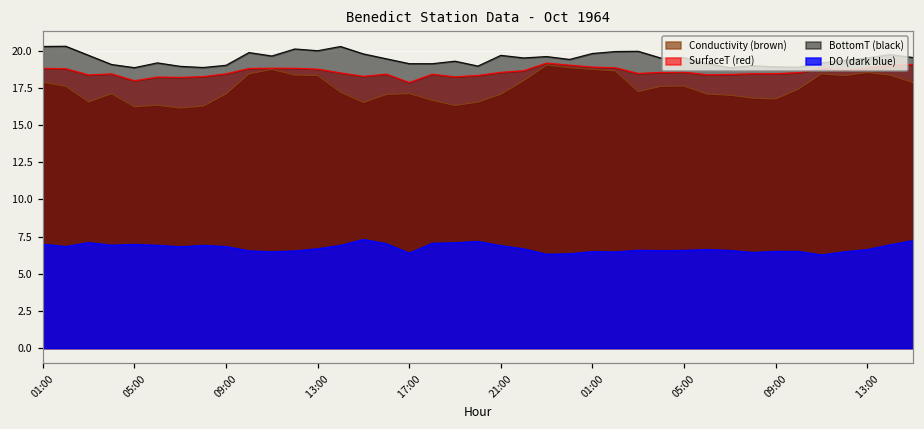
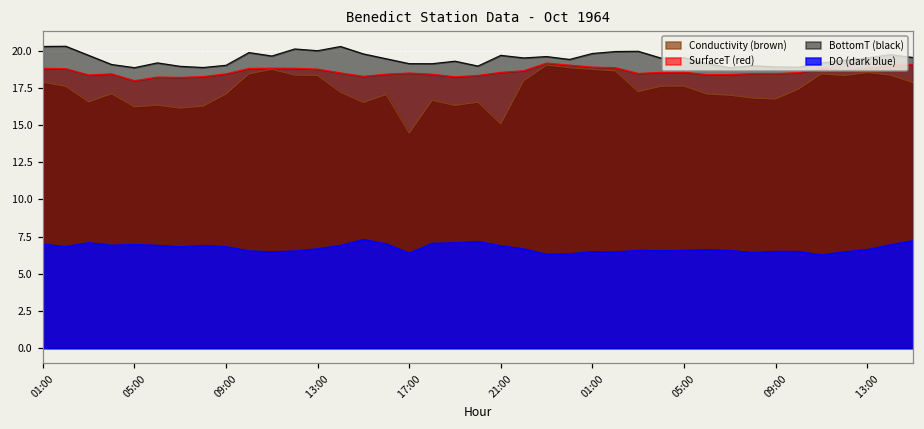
Conductivity (brown), 17:00: 17.1 -> 14.5
SurfaceT (red), 17:00: 17.9 -> 18.5
Conductivity (brown), 21:00: 17.1 -> 15.1
